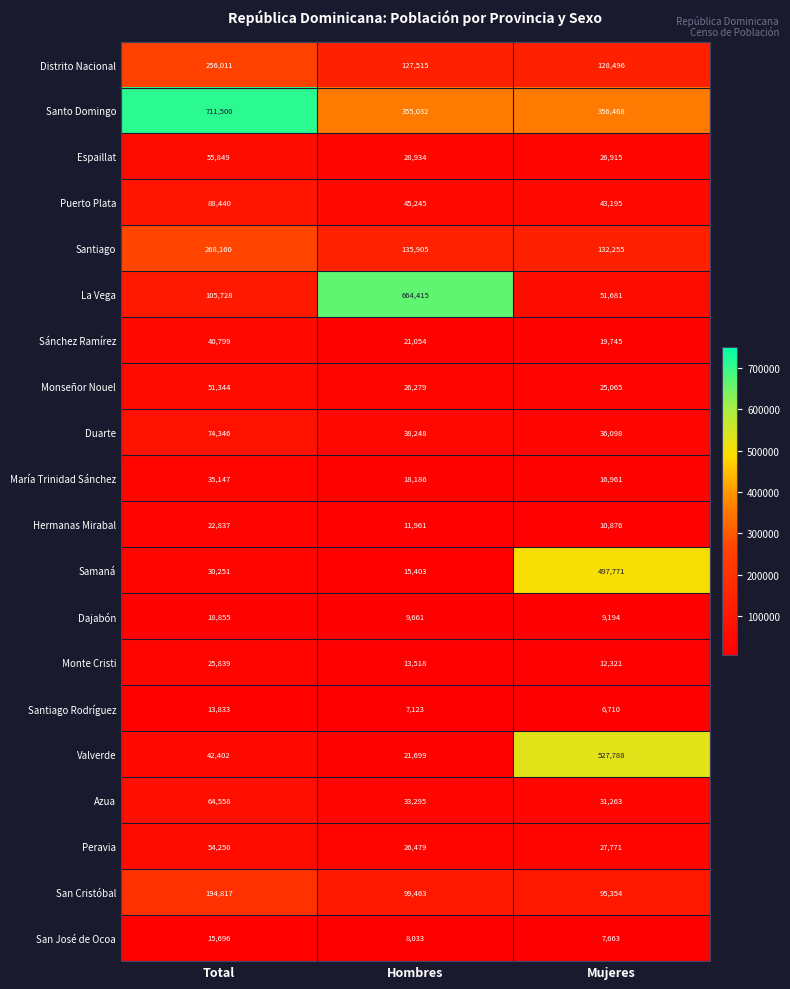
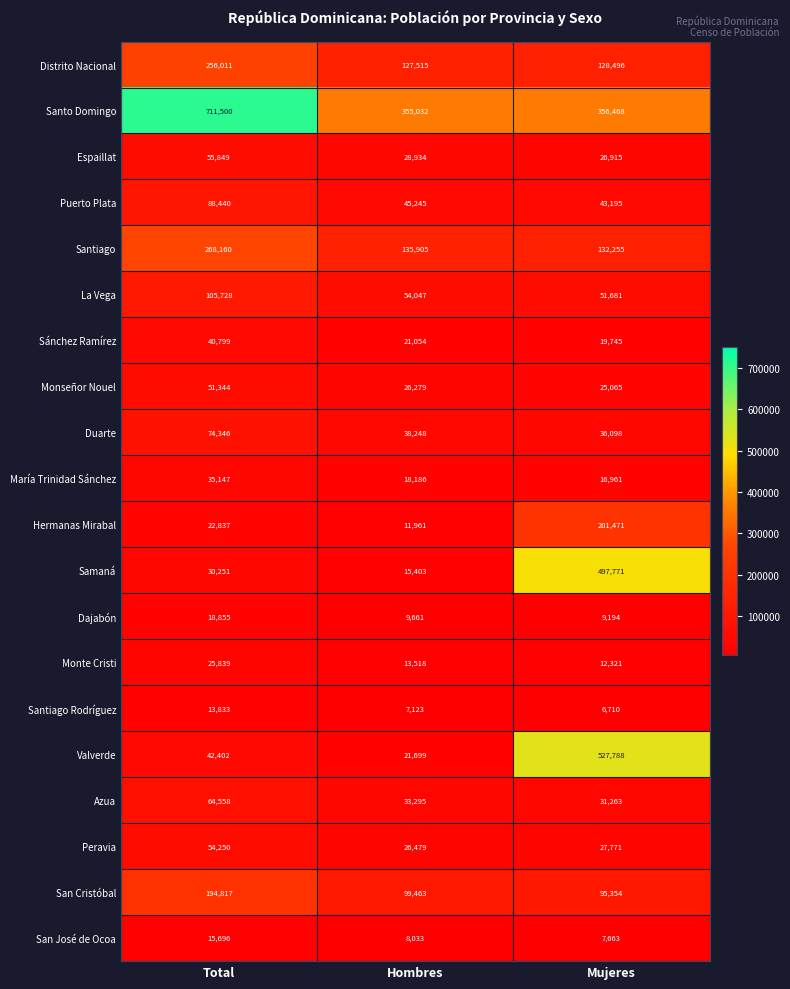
La Vega, Hombres: 664,415 -> 54,047
Hermanas Mirabal, Mujeres: 10,876 -> 201,471
